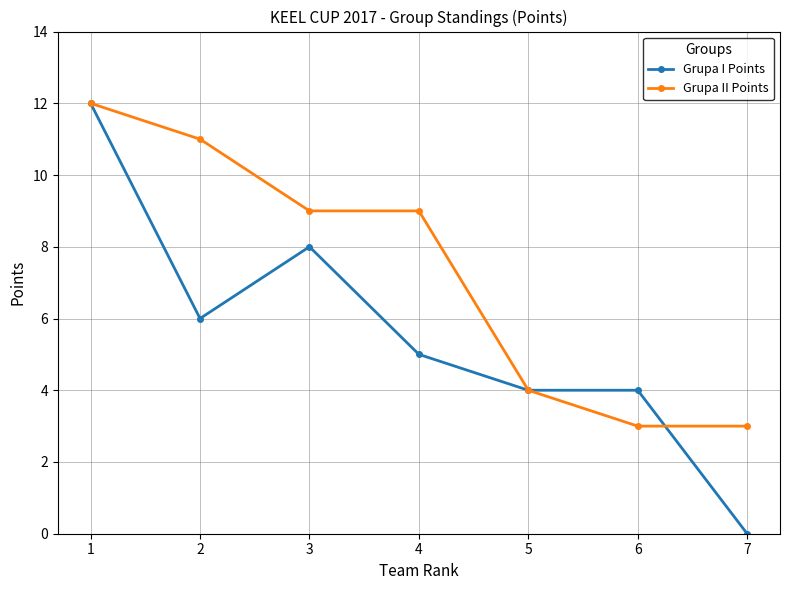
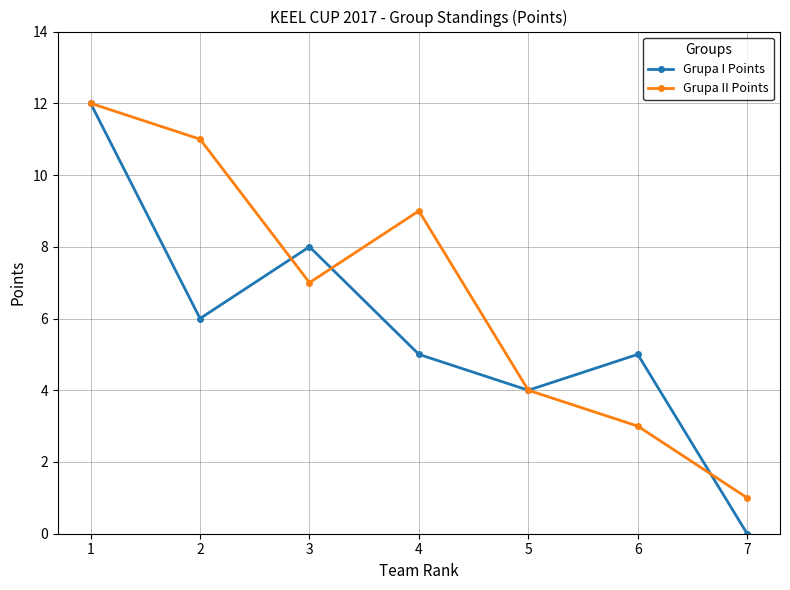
Grupa II Points, 3: 9 -> 7
Grupa I Points, 6: 4 -> 5
Grupa II Points, 7: 3 -> 1
